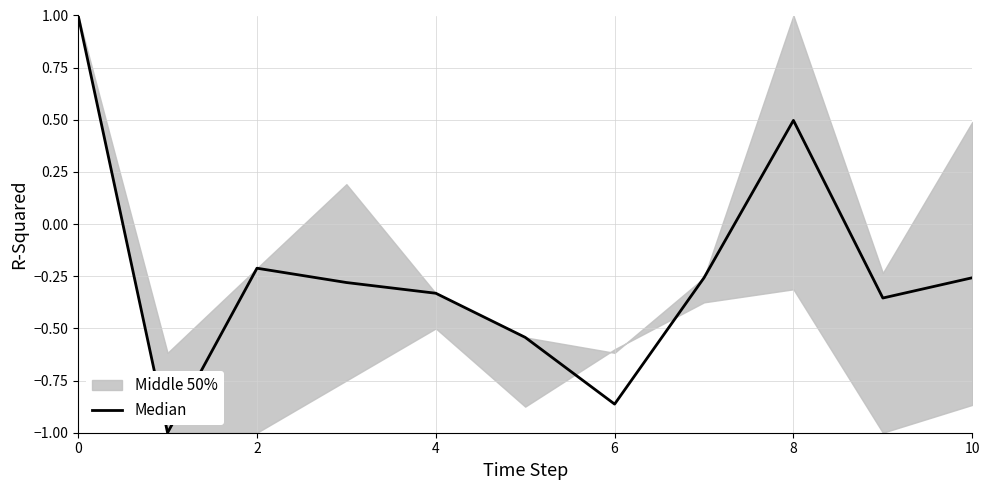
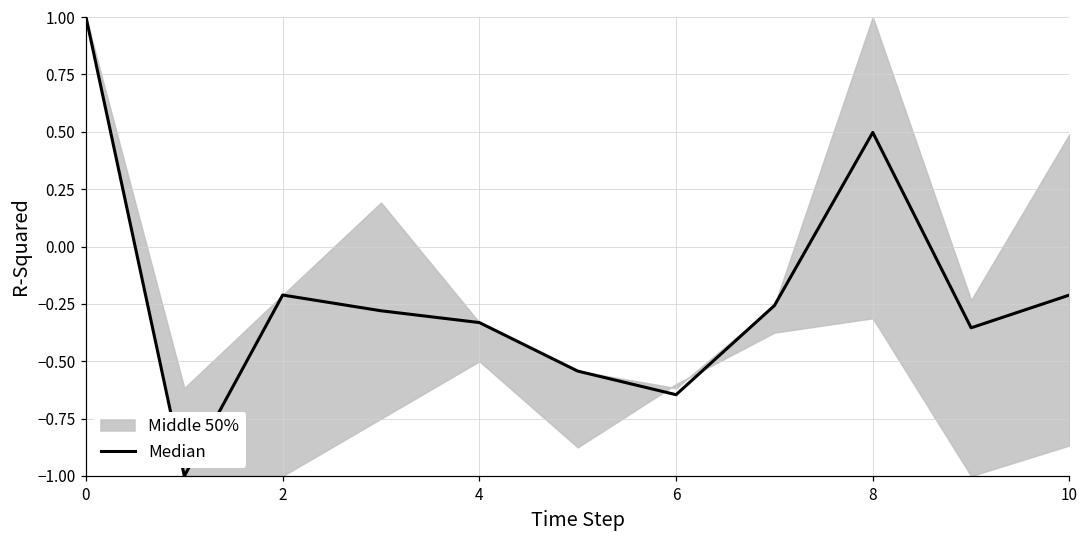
Median, 6: -0.86 -> -0.65
Median, 10: -0.26 -> -0.21
